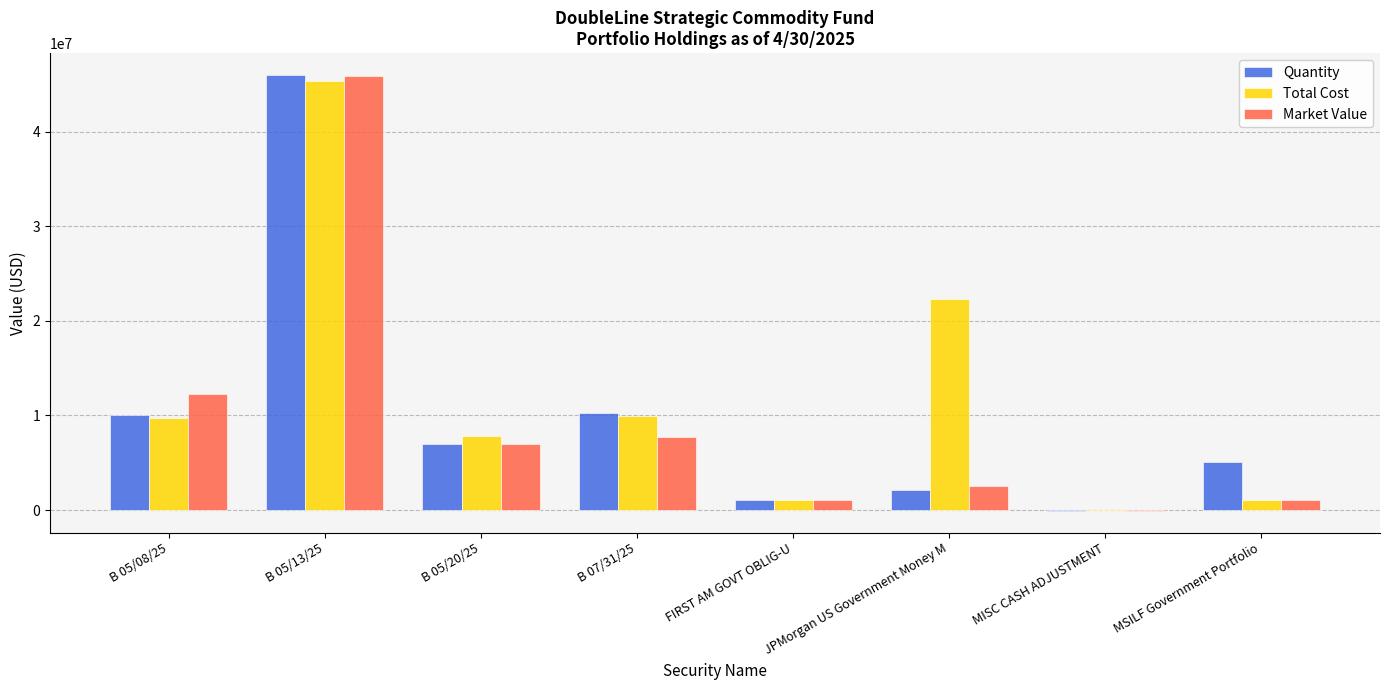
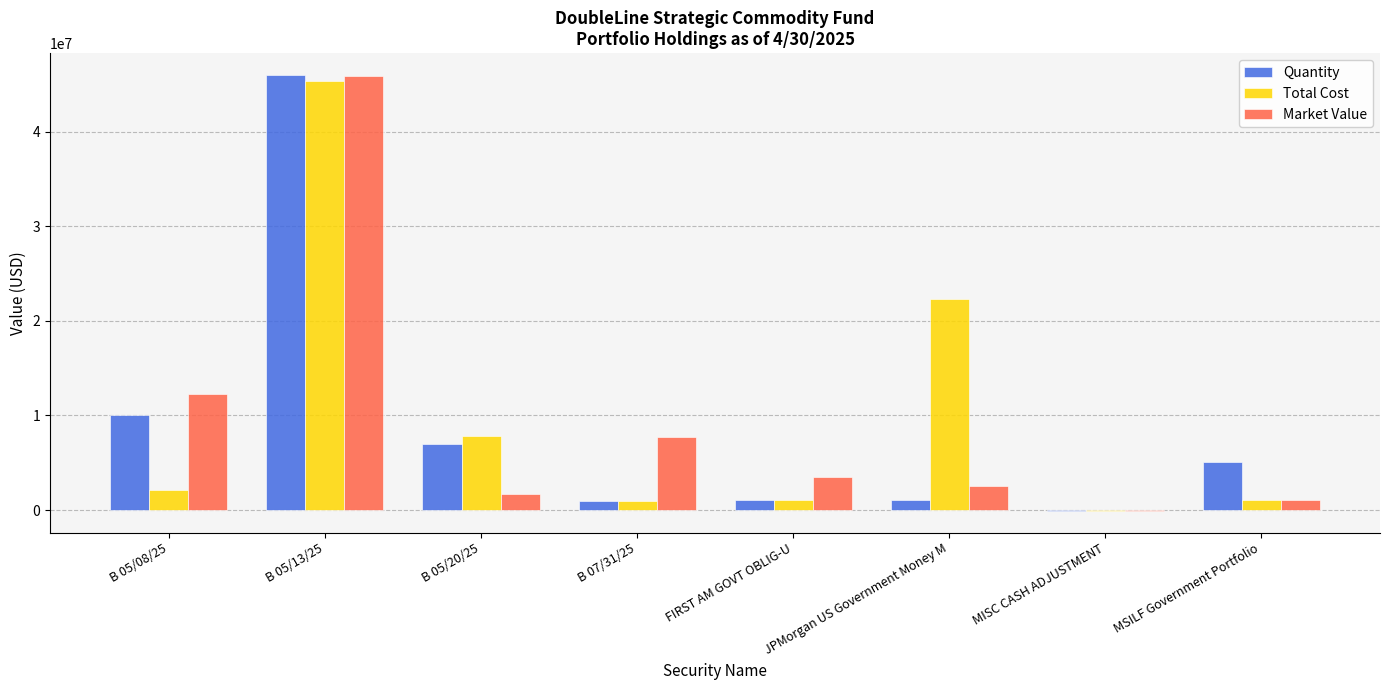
Total Cost, B 05/08/25: 10000000 -> 2000000
Market Value, B 05/20/25: 7000000 -> 2000000
Quantity, B 07/31/25: 10000000 -> 1000000
Total Cost, B 07/31/25: 10000000 -> 1000000
Market Value, FIRST AM GOVT OBLIG-U: 1000000 -> 3000000
Quantity, JPMorgan US Government Money M: 2000000 -> 1000000
